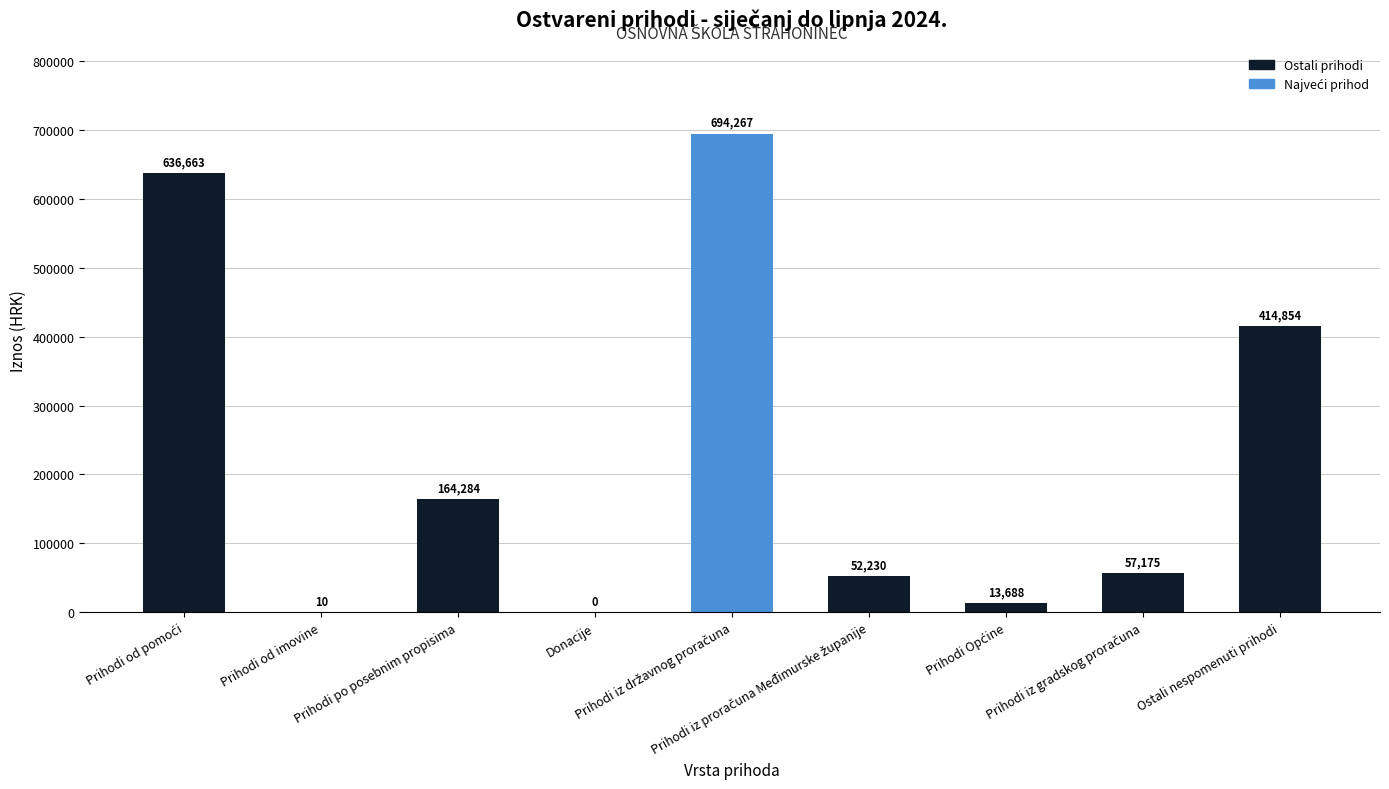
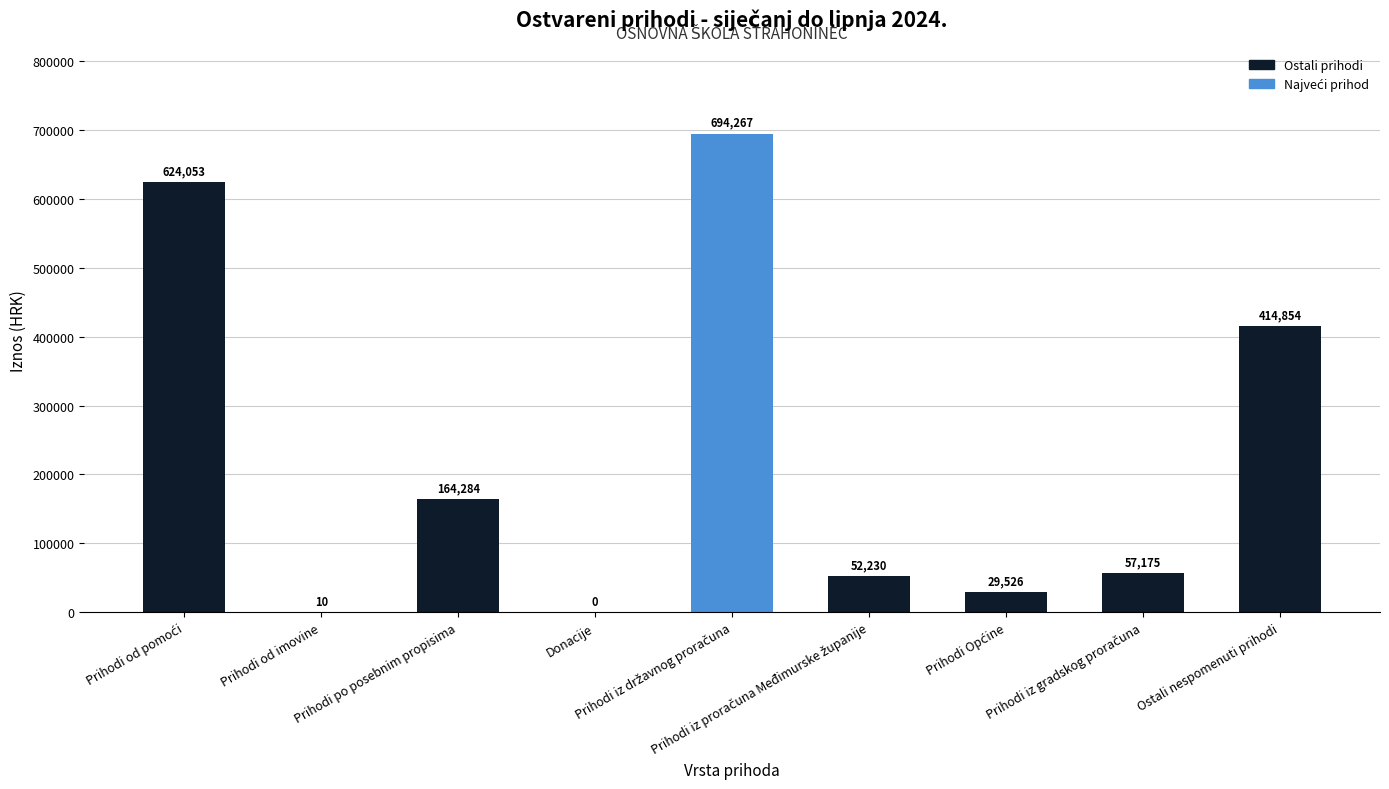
Prihodi od pomoći: 636,663 -> 624,053
Prihodi Općine: 13,688 -> 29,526
